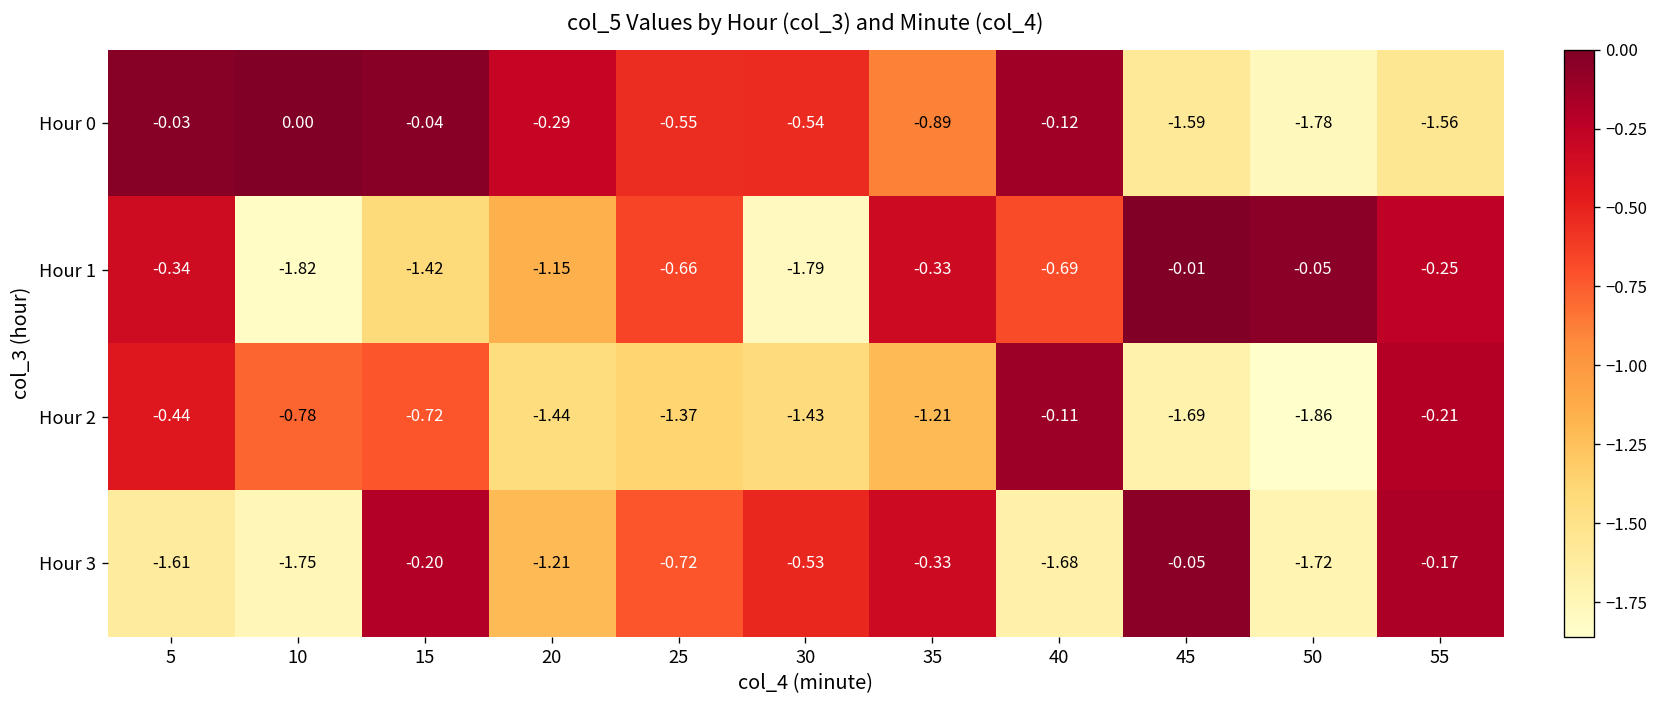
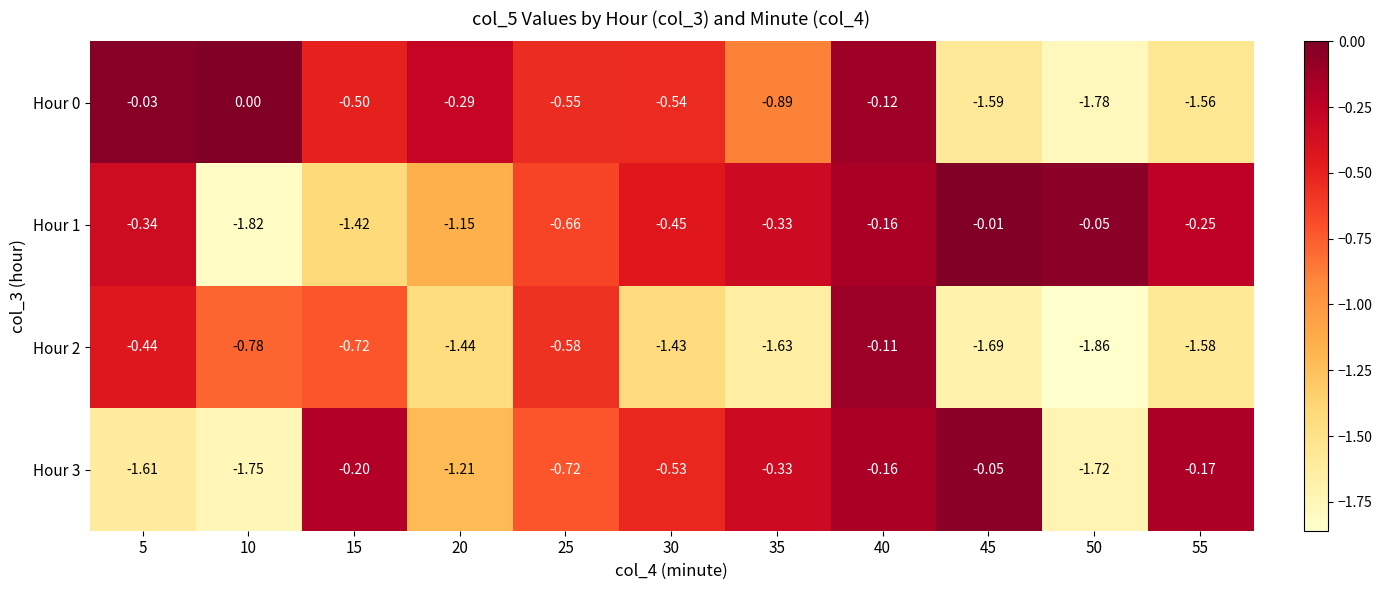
Hour 0, 15: -0.04 -> -0.50
Hour 1, 30: -1.79 -> -0.45
Hour 1, 40: -0.69 -> -0.16
Hour 2, 25: -1.37 -> -0.58
Hour 2, 35: -1.21 -> -1.63
Hour 2, 55: -0.21 -> -1.58
Hour 3, 40: -1.68 -> -0.16
